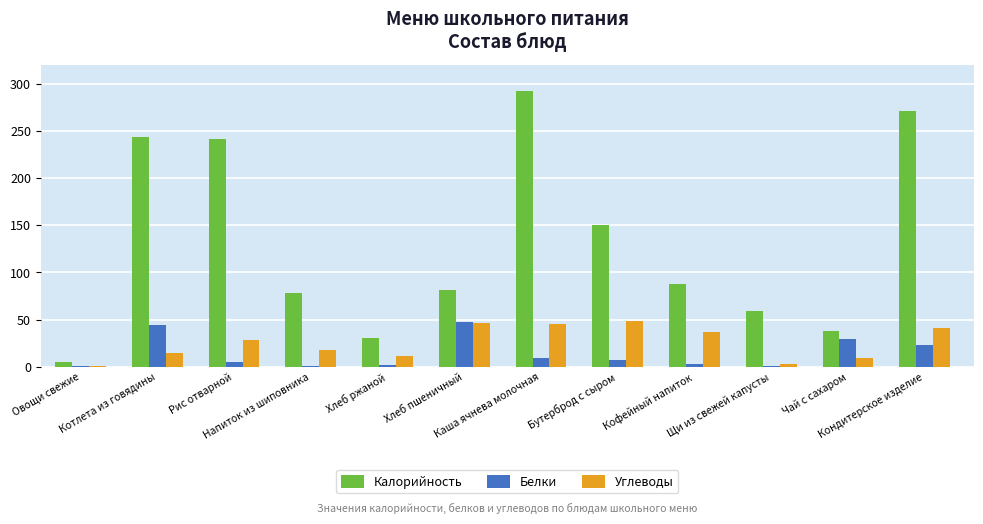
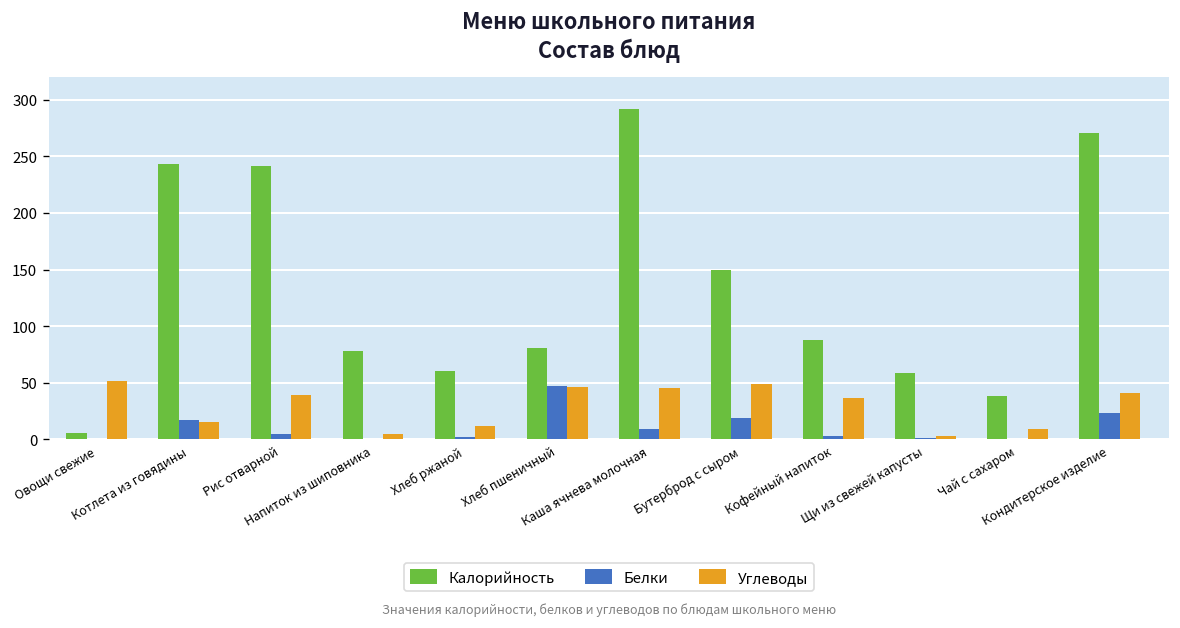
Углеводы, Овощи свежие: 0 -> 50
Белки, Котлета из говядины: 40 -> 20
Углеводы, Рис отварной: 30 -> 40
Углеводы, Напиток из шиповника: 20 -> 0
Калорийность, Хлеб ржаной: 30 -> 60
Белки, Бутерброд с сыром: 10 -> 20
Белки, Чай с сахаром: 30 -> 0
